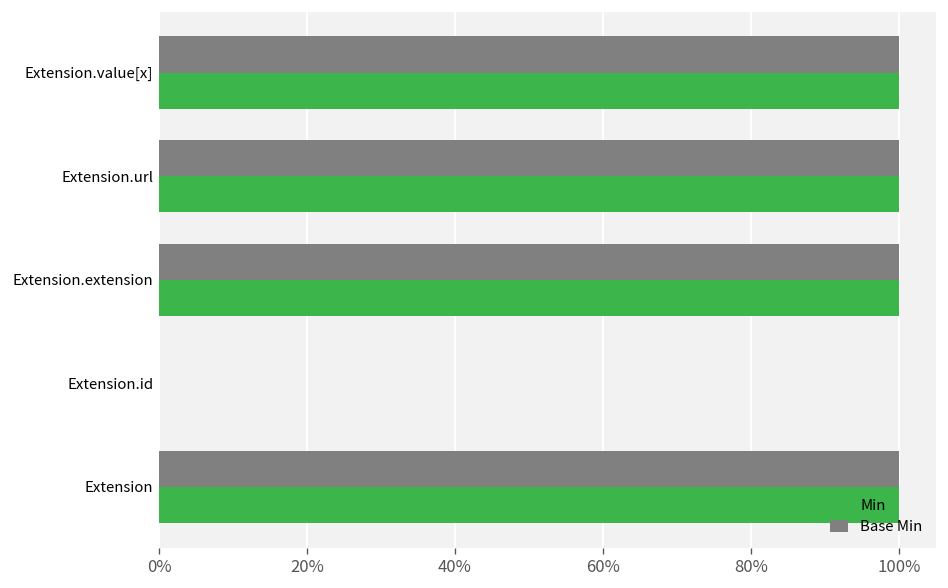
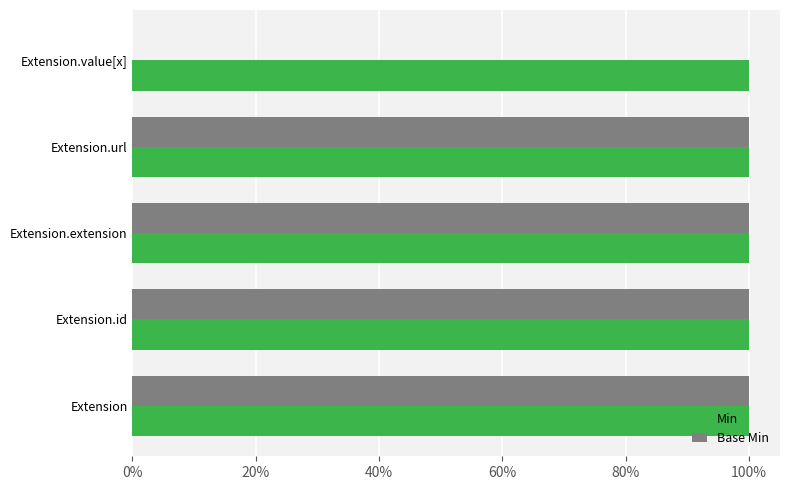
Base Min, Extension.value[x]: 100% -> 0%
Base Min, Extension.id: 0% -> 100%
Min, Extension.id: 0% -> 100%
